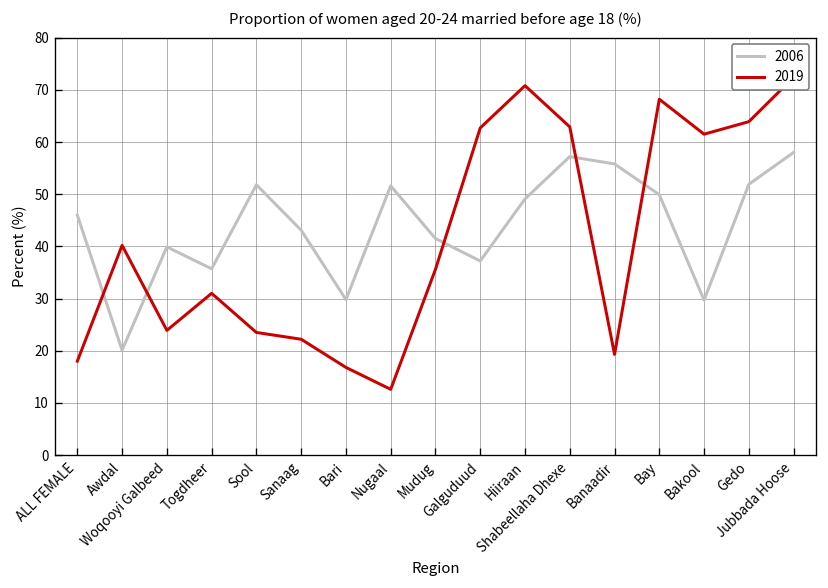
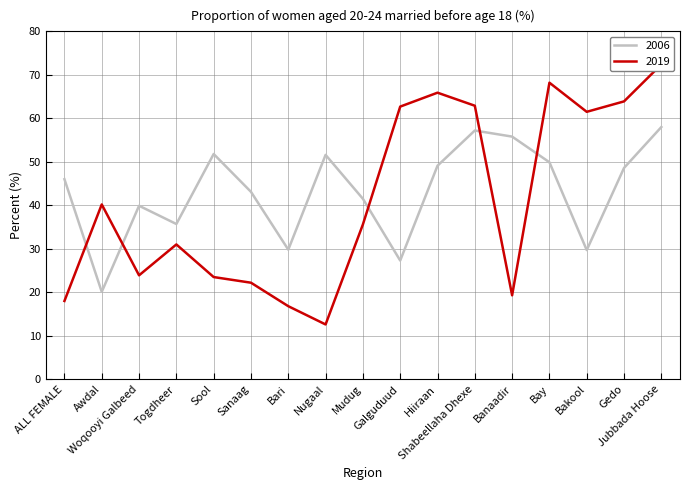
2006, Galguduud: 37 -> 27
2019, Hiiraan: 71 -> 66
2006, Gedo: 52 -> 49
